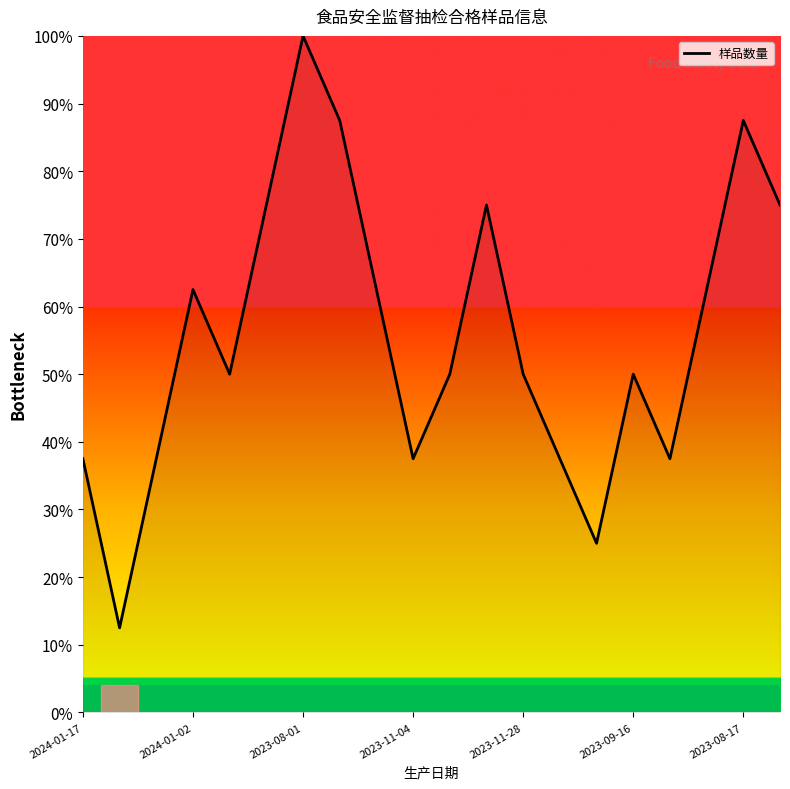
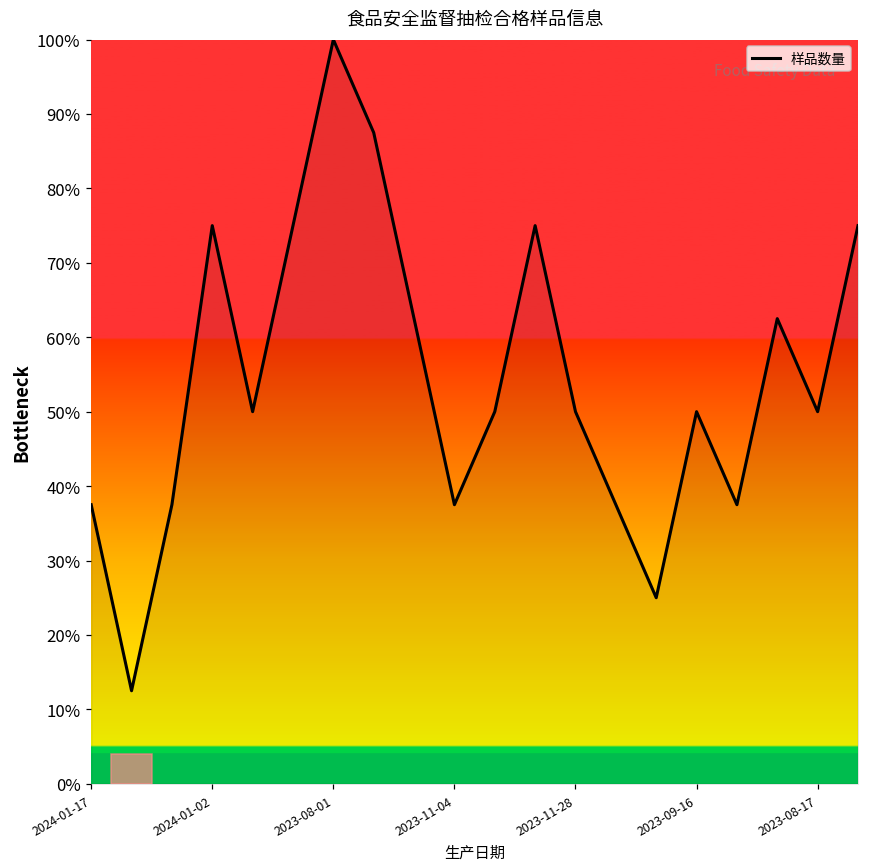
2024-01-02: 63% -> 75%
2023-08-17: 88% -> 50%
